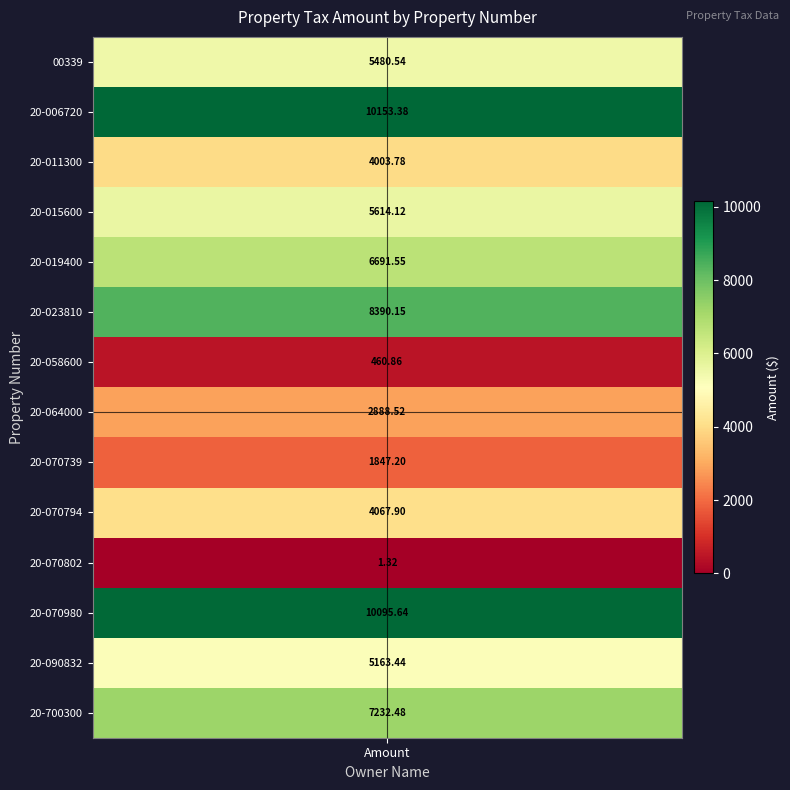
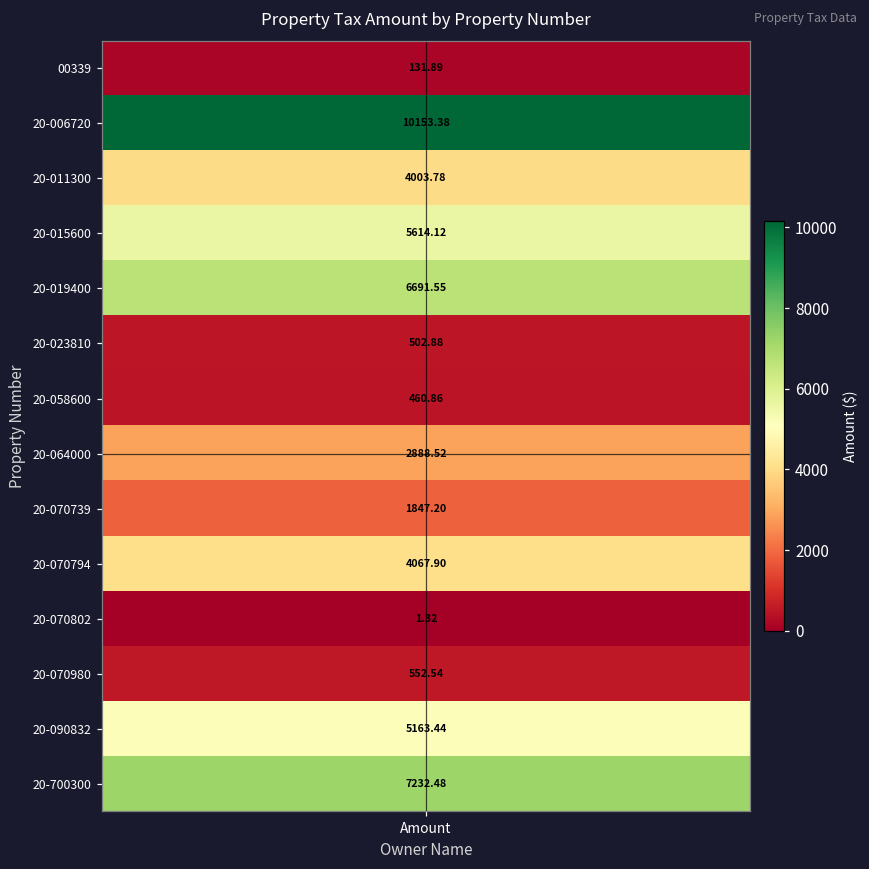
00339, Amount: 5480.54 -> 131.89
20-023810, Amount: 8390.15 -> 502.88
20-070980, Amount: 10095.64 -> 552.54
